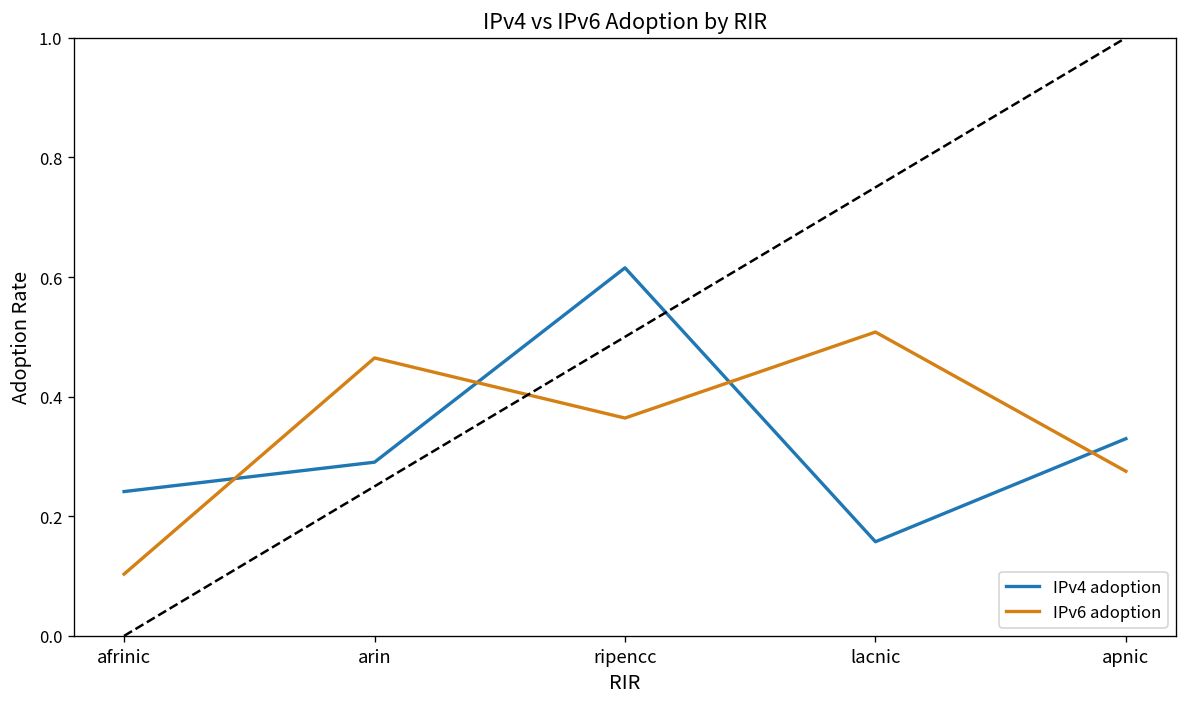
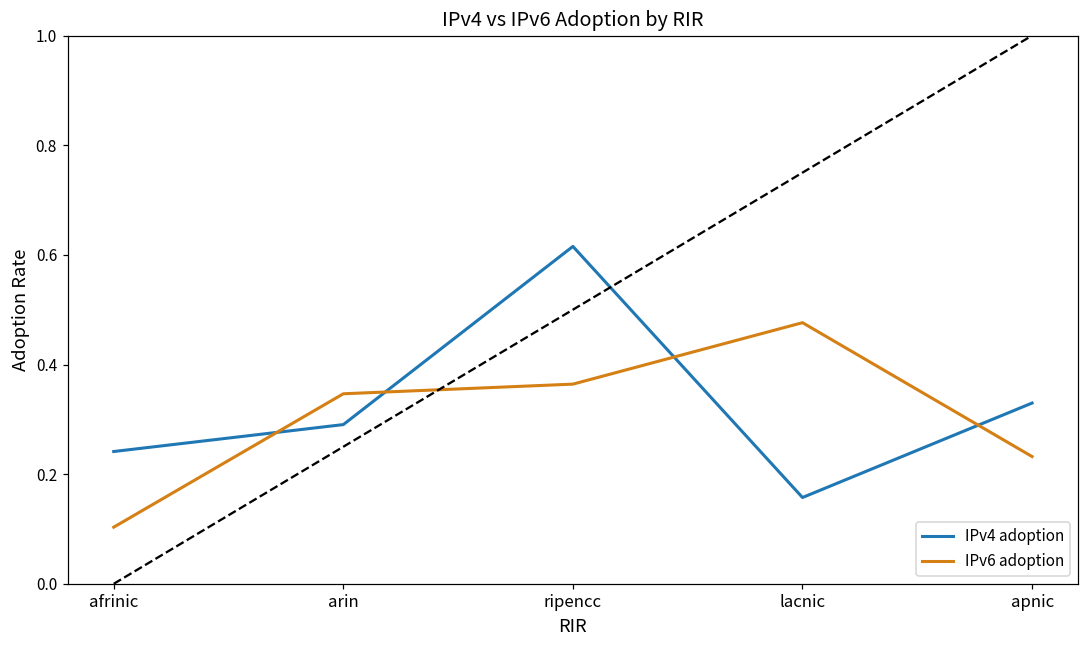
IPv6 adoption, arin: 0.46 -> 0.35
IPv6 adoption, lacnic: 0.51 -> 0.48
IPv6 adoption, apnic: 0.28 -> 0.23
